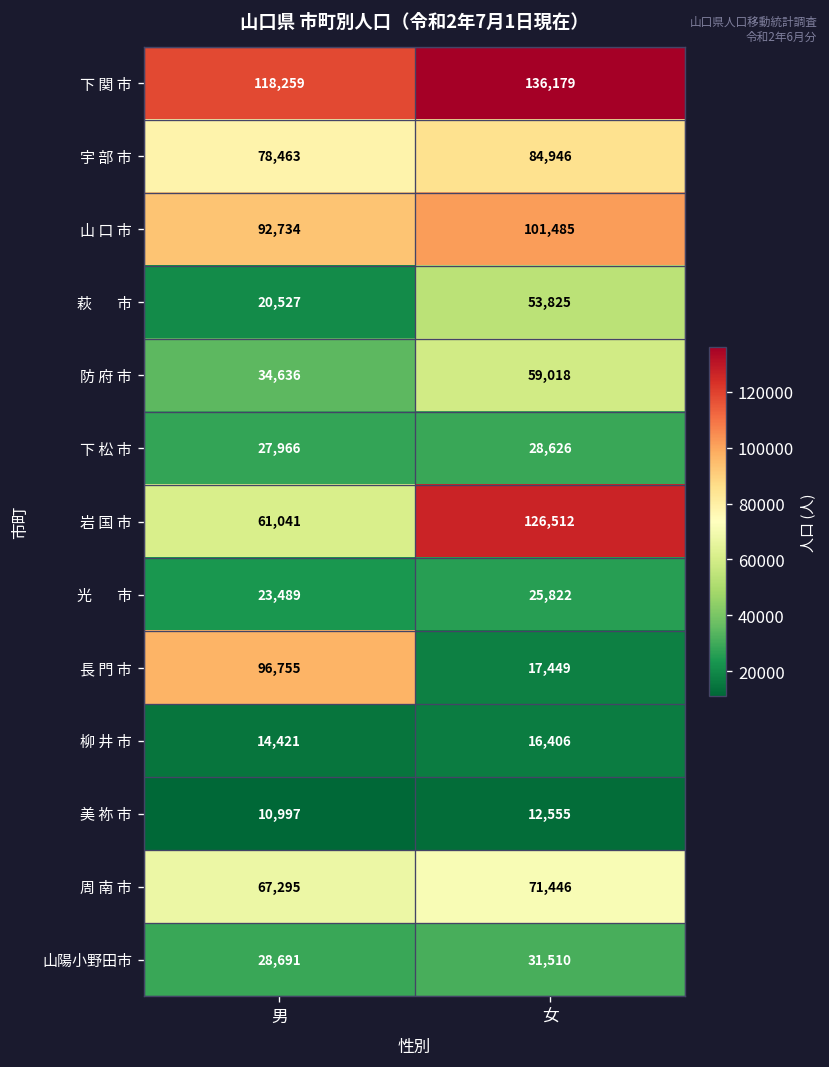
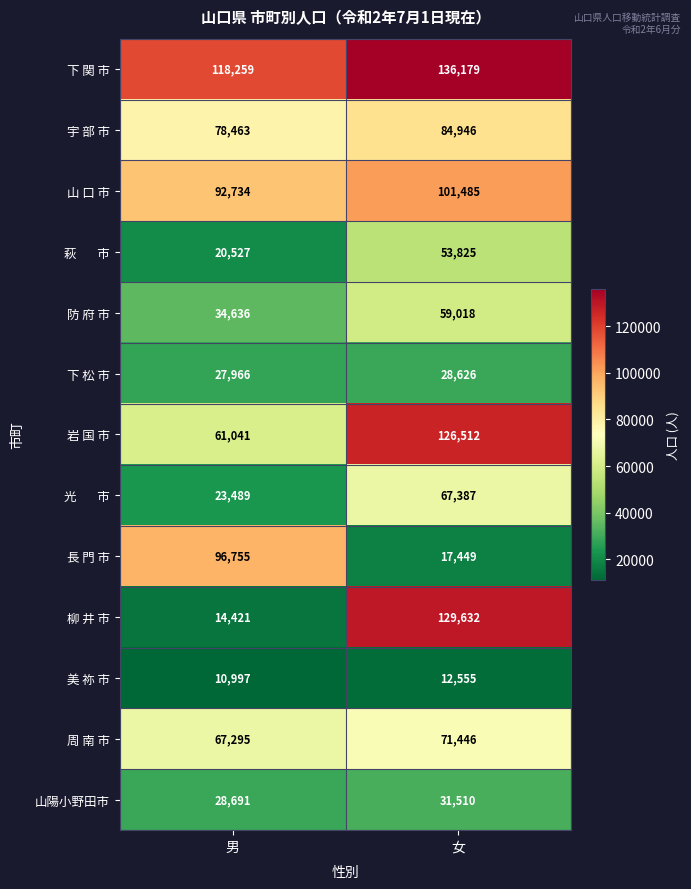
光 市, 女: 25,822 -> 67,387
柳 井 市, 女: 16,406 -> 129,632
